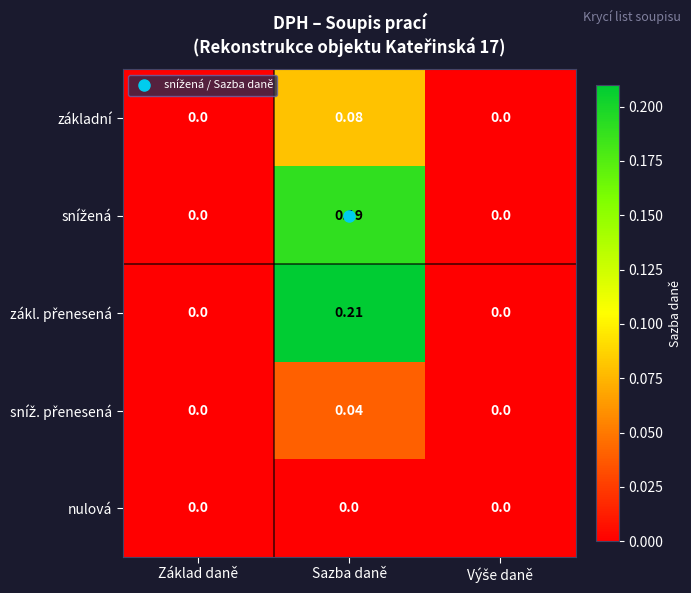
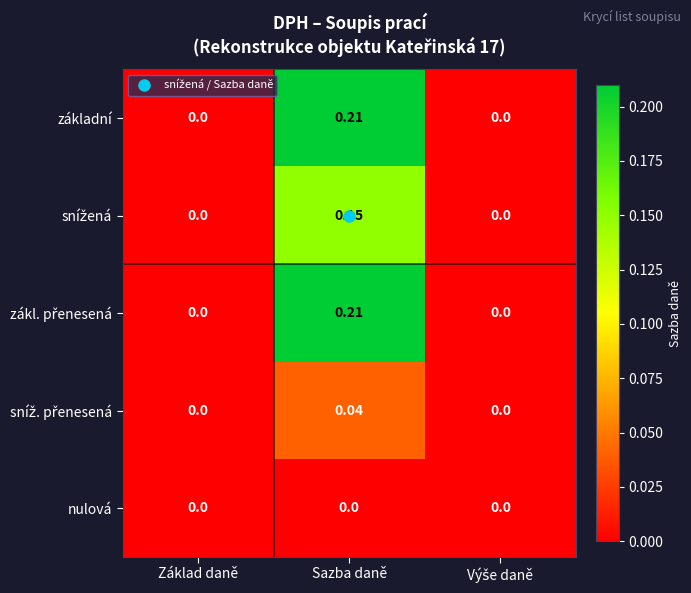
základní, Sazba daně: 0.08 -> 0.21
snížená, Sazba daně: 0.19 -> 0.15
